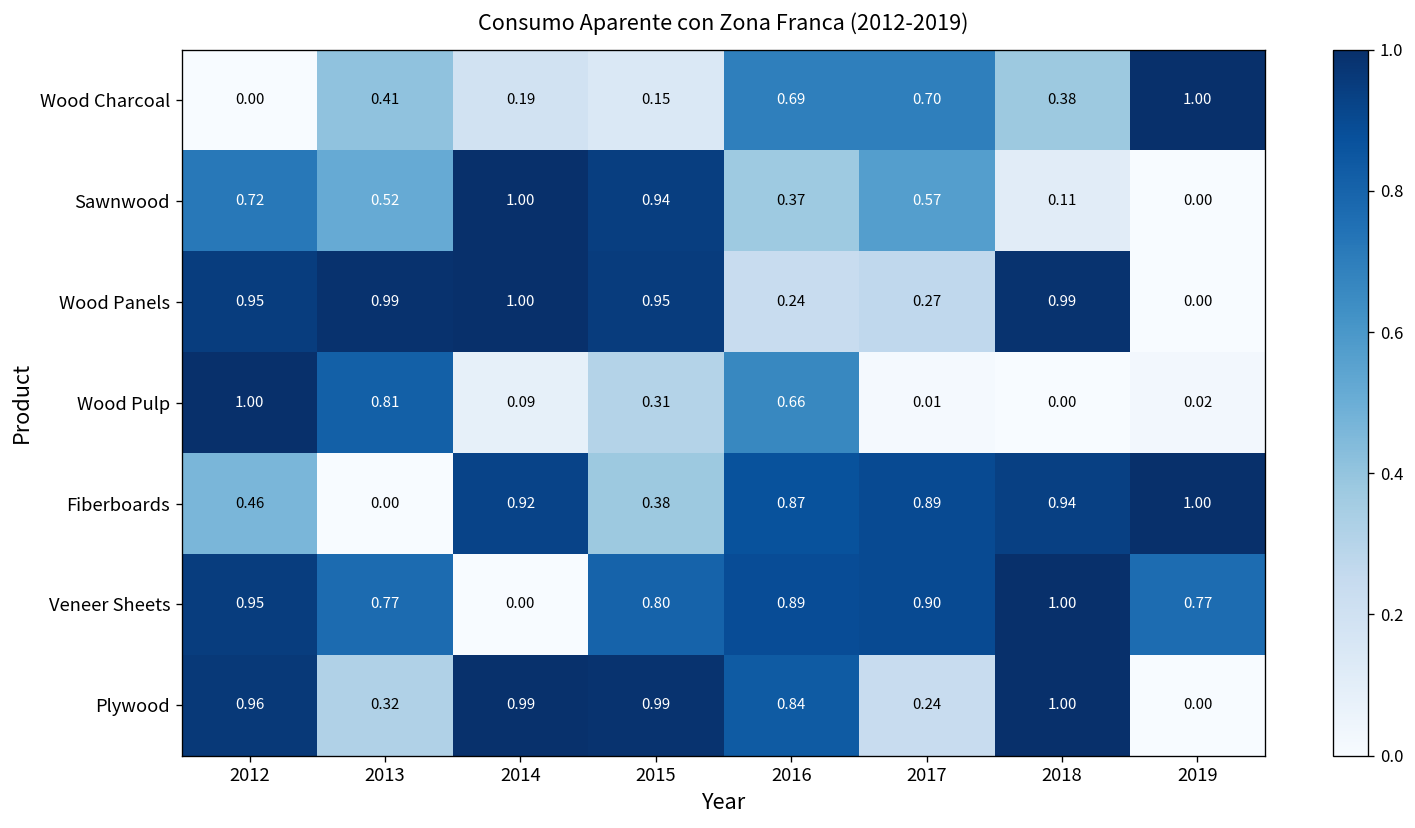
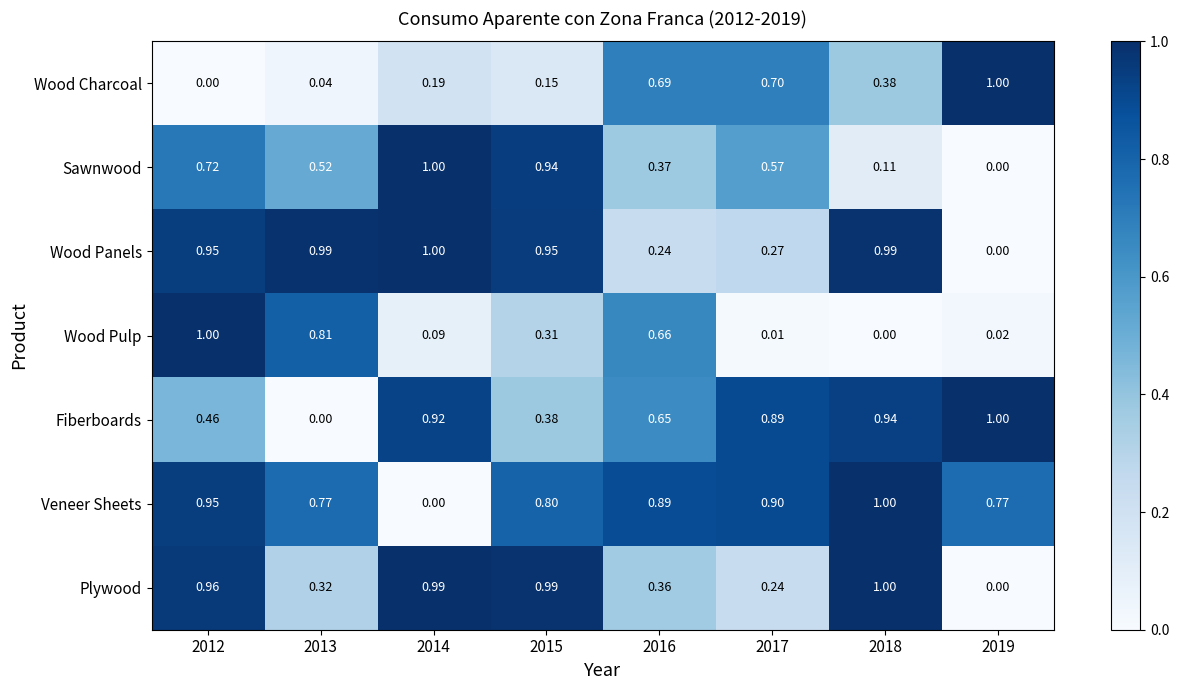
Wood Charcoal, 2013: 0.41 -> 0.04
Fiberboards, 2016: 0.87 -> 0.65
Plywood, 2016: 0.84 -> 0.36
